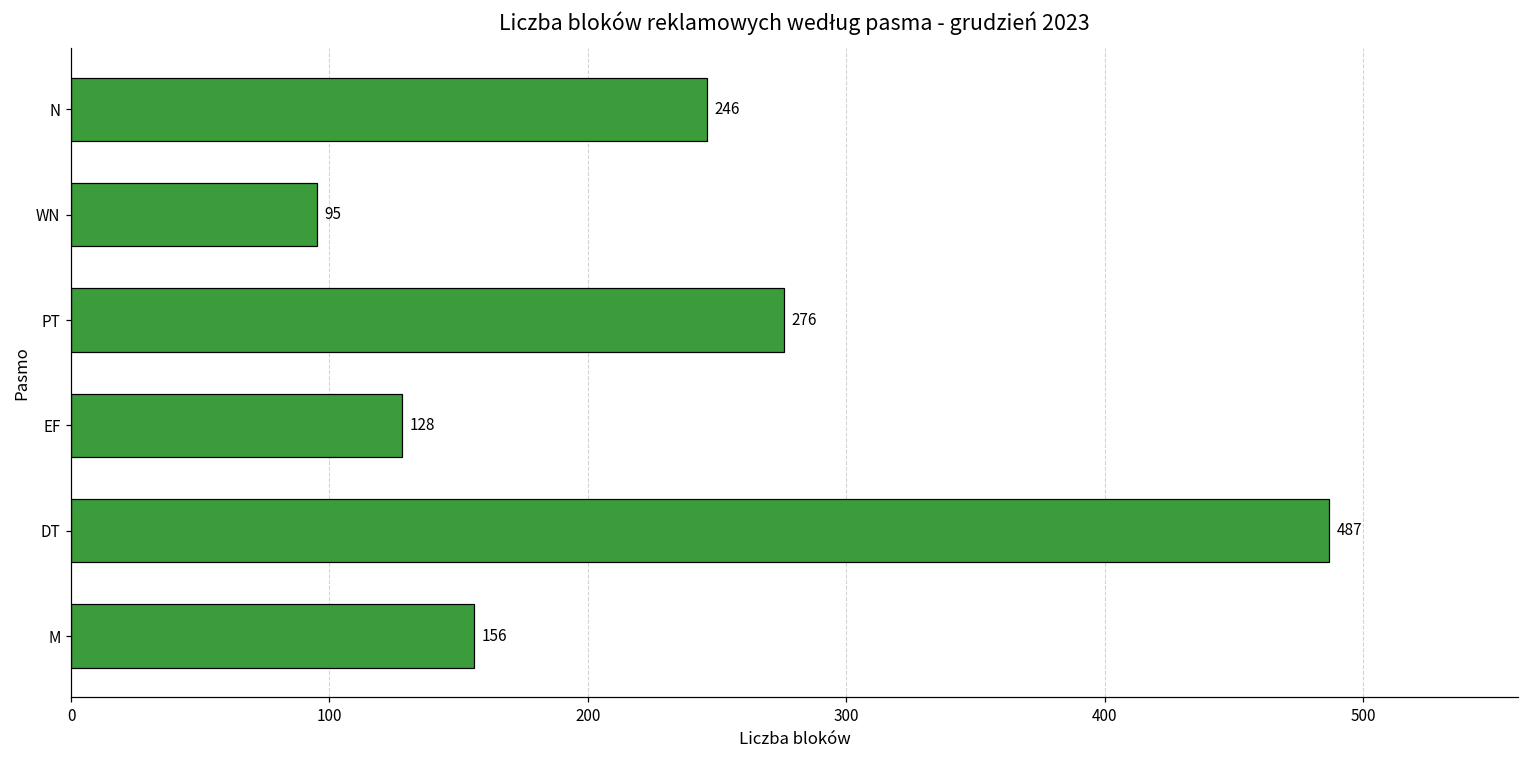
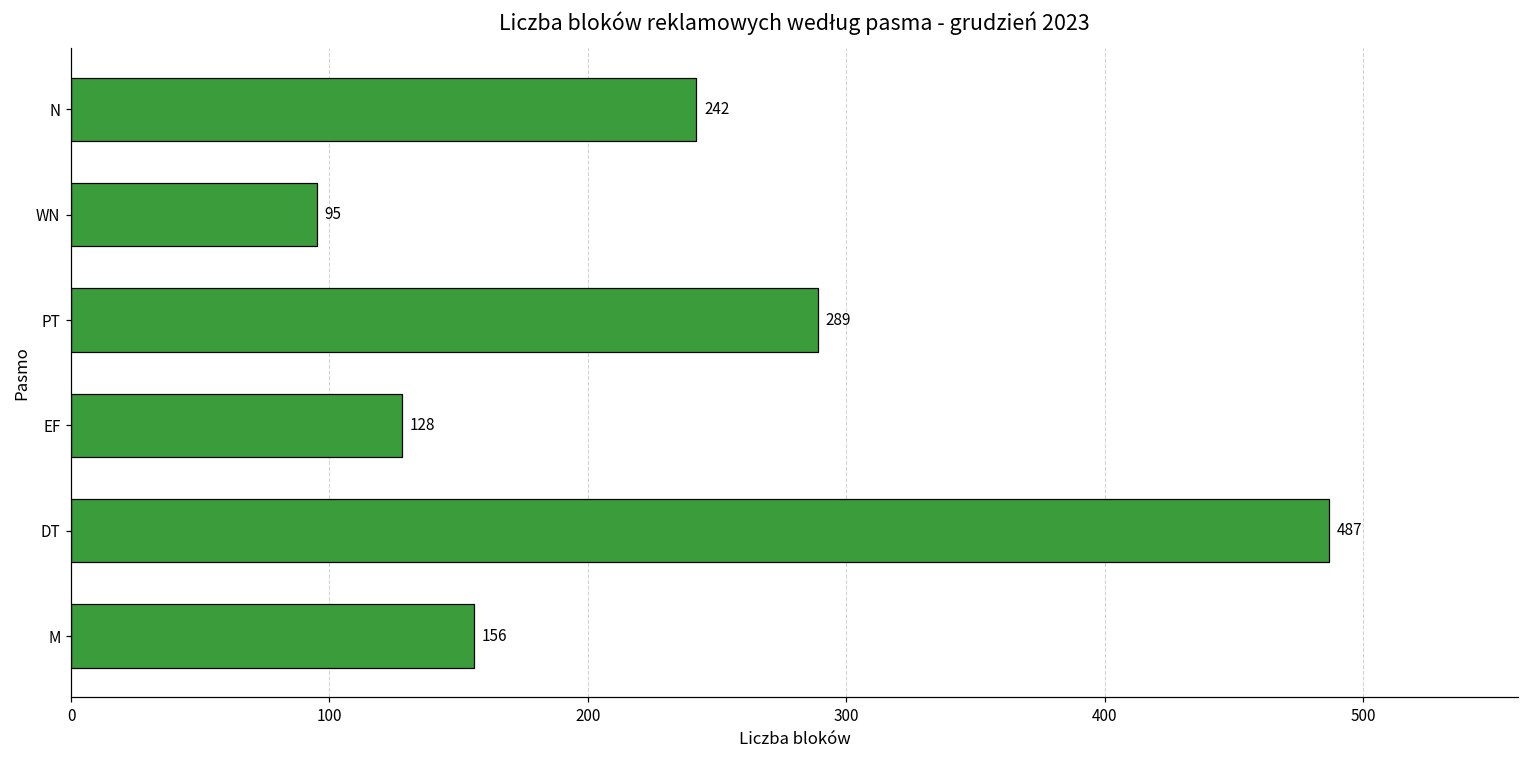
N: 246 -> 242
PT: 276 -> 289
